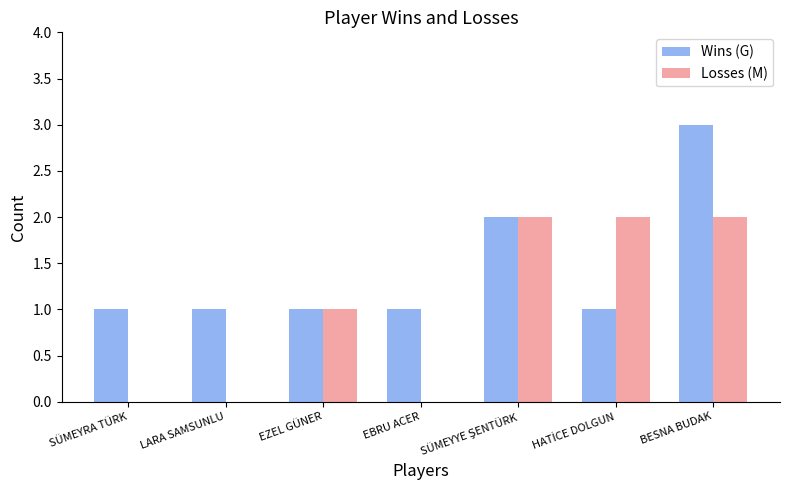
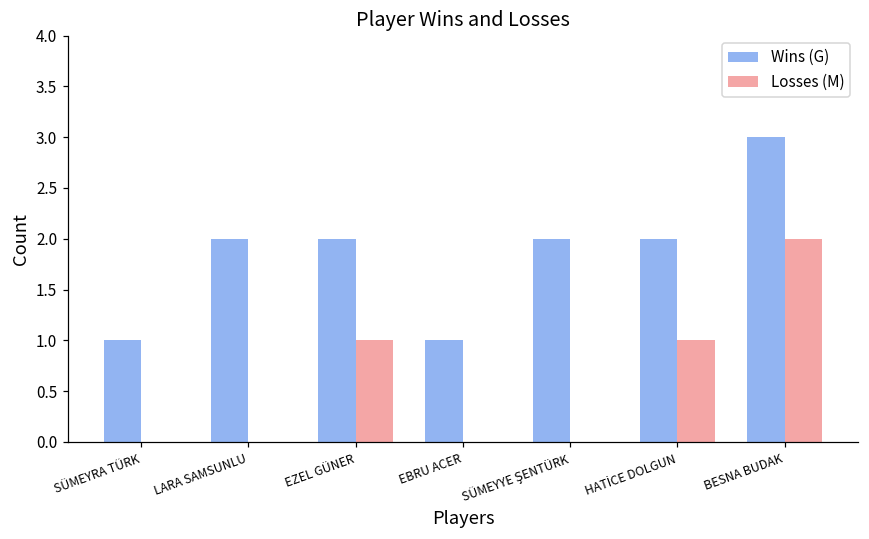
Wins (G), LARA SAMSUNLU: 1 -> 2
Wins (G), EZEL GÜNER: 1 -> 2
Losses (M), SÜMEYYE ŞENTÜRK: 2 -> 0
Wins (G), HATİCE DOLGUN: 1 -> 2
Losses (M), HATİCE DOLGUN: 2 -> 1
